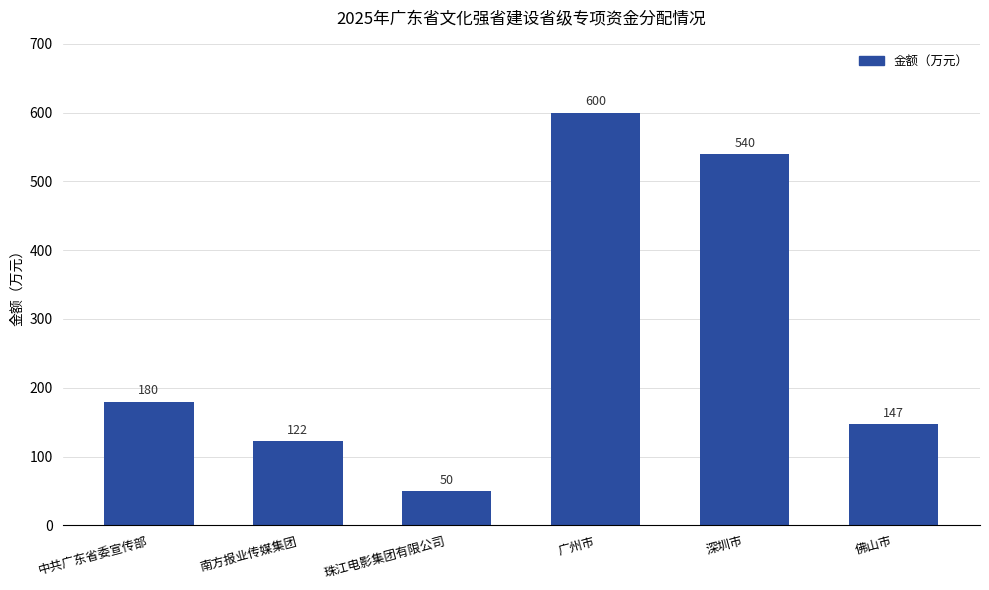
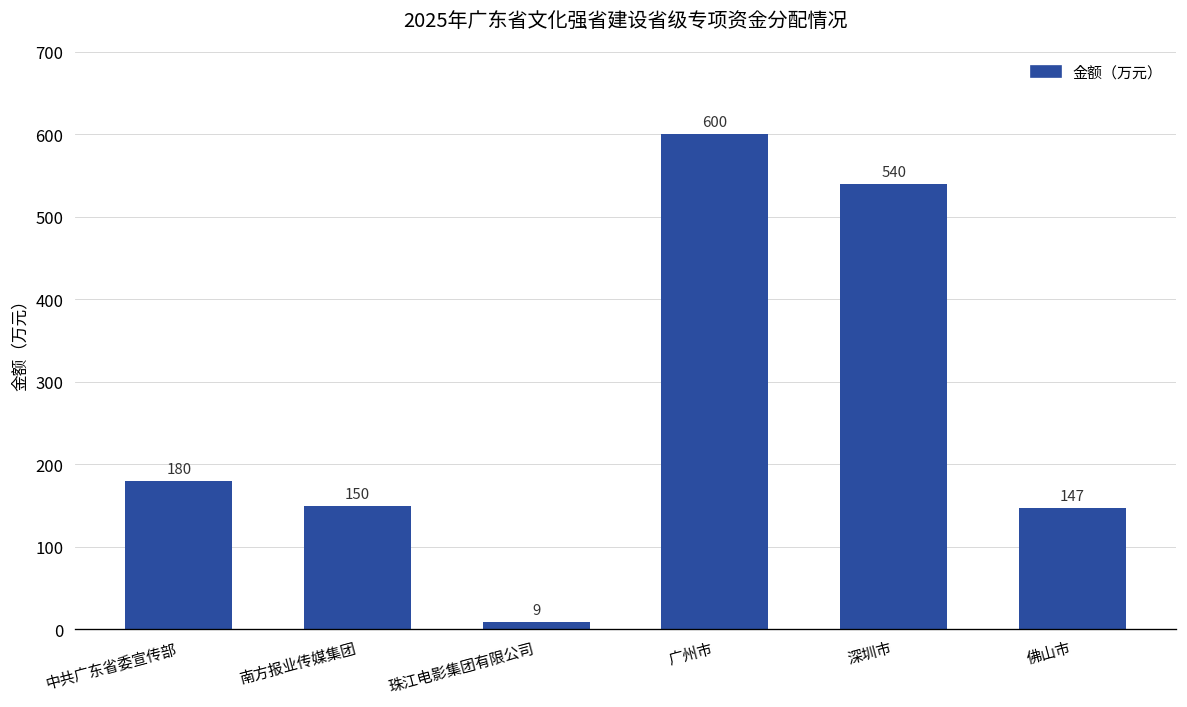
南方报业传媒集团: 122 -> 150
珠江电影集团有限公司: 50 -> 9
